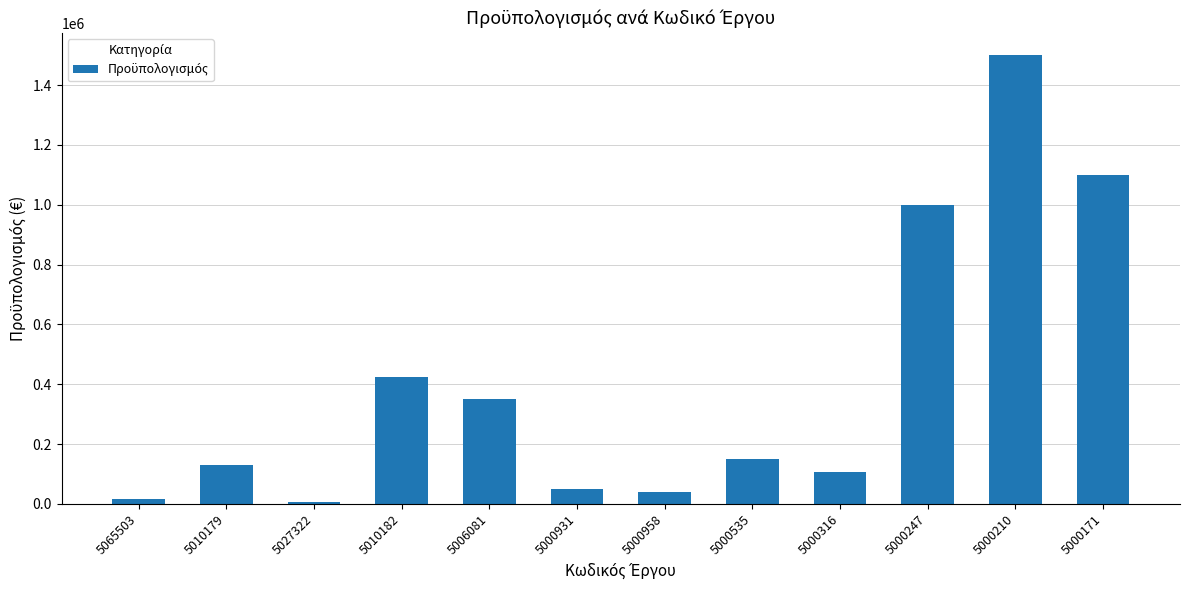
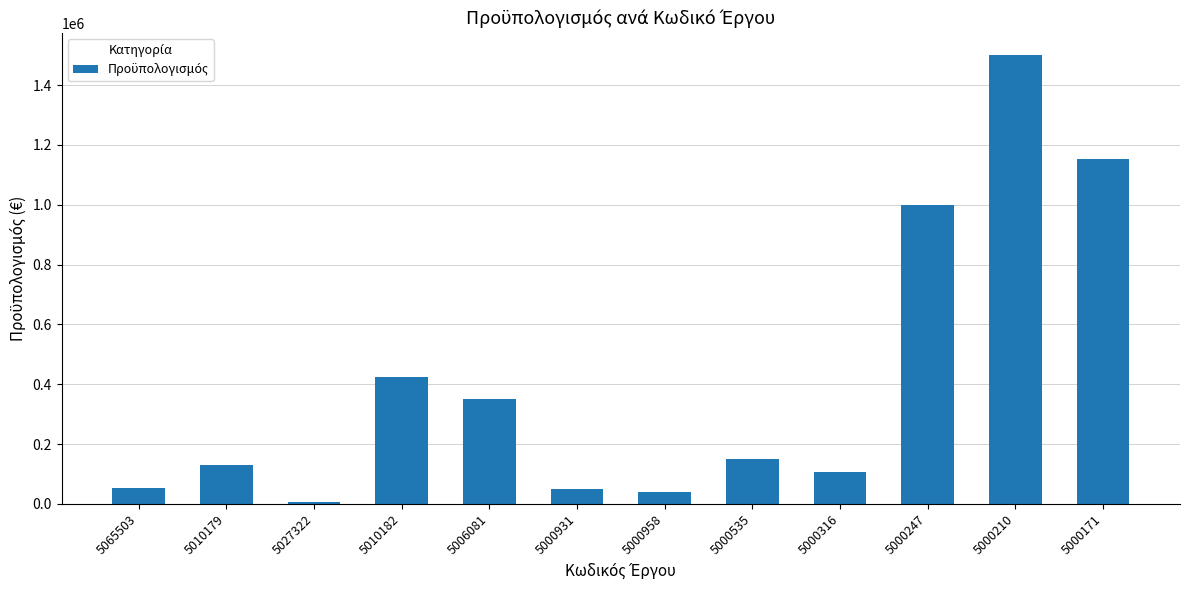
5065503: 20000 -> 50000
5000171: 1100000 -> 1150000
